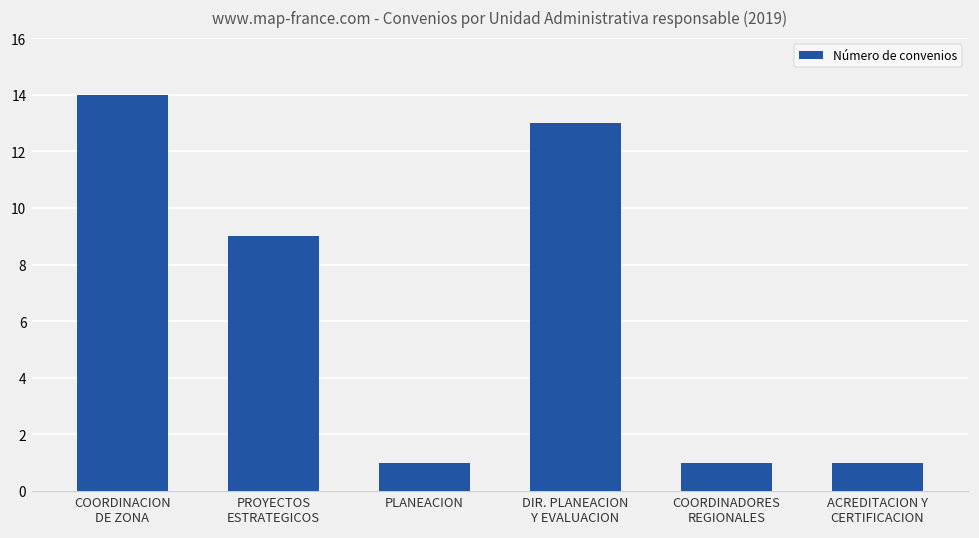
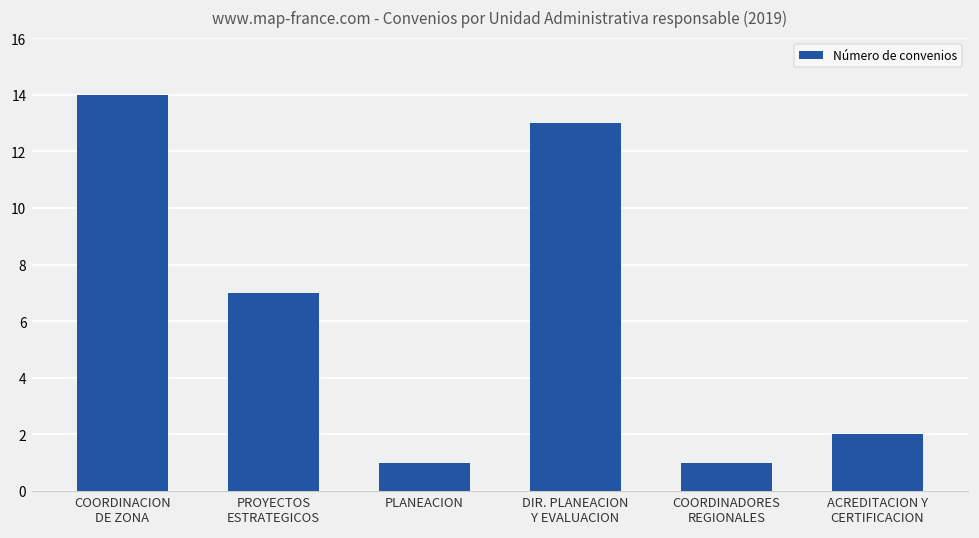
PROYECTOS ESTRATEGICOS: 9 -> 7
ACREDITACION Y CERTIFICACION: 1 -> 2
